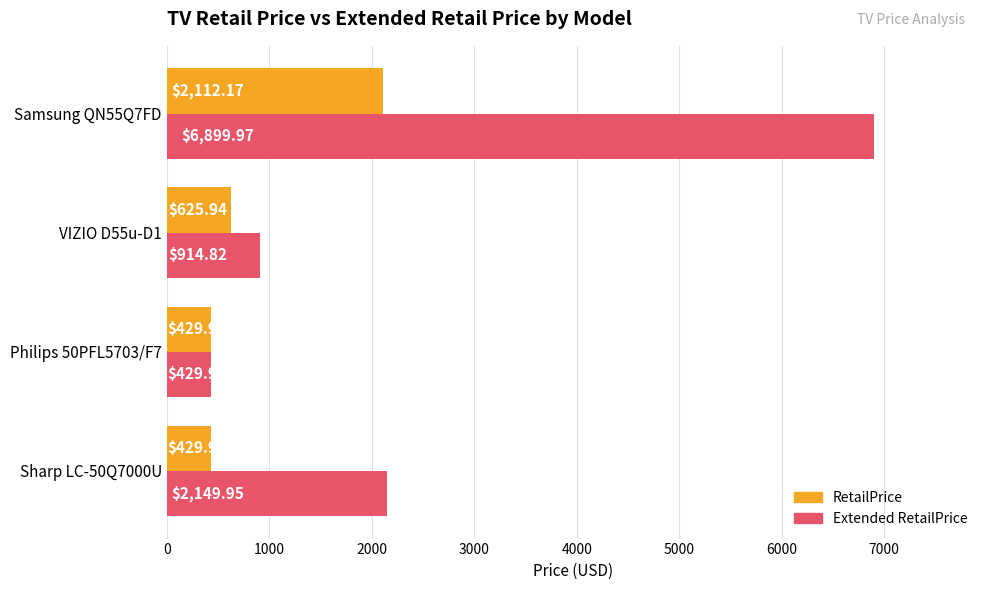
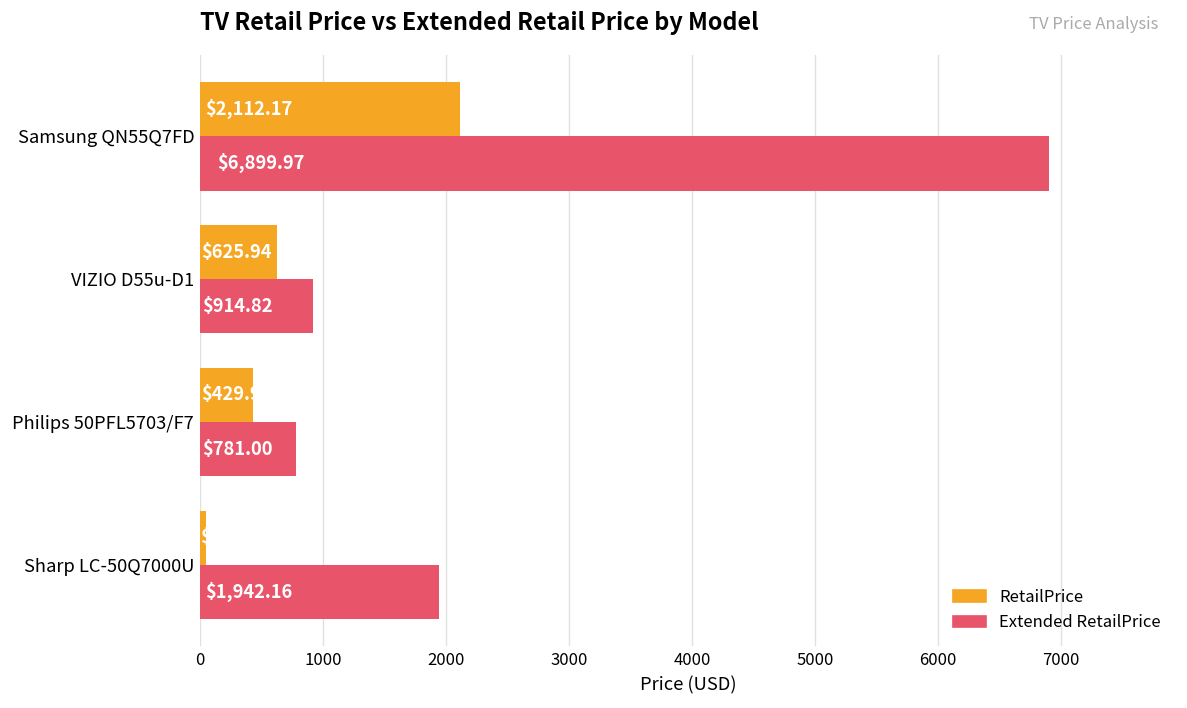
Extended RetailPrice, Philips 50PFL5703/F7: $429.99 -> $781.00
RetailPrice, Sharp LC-50Q7000U: 430 -> 50
Extended RetailPrice, Sharp LC-50Q7000U: $2,149.95 -> $1,942.16
